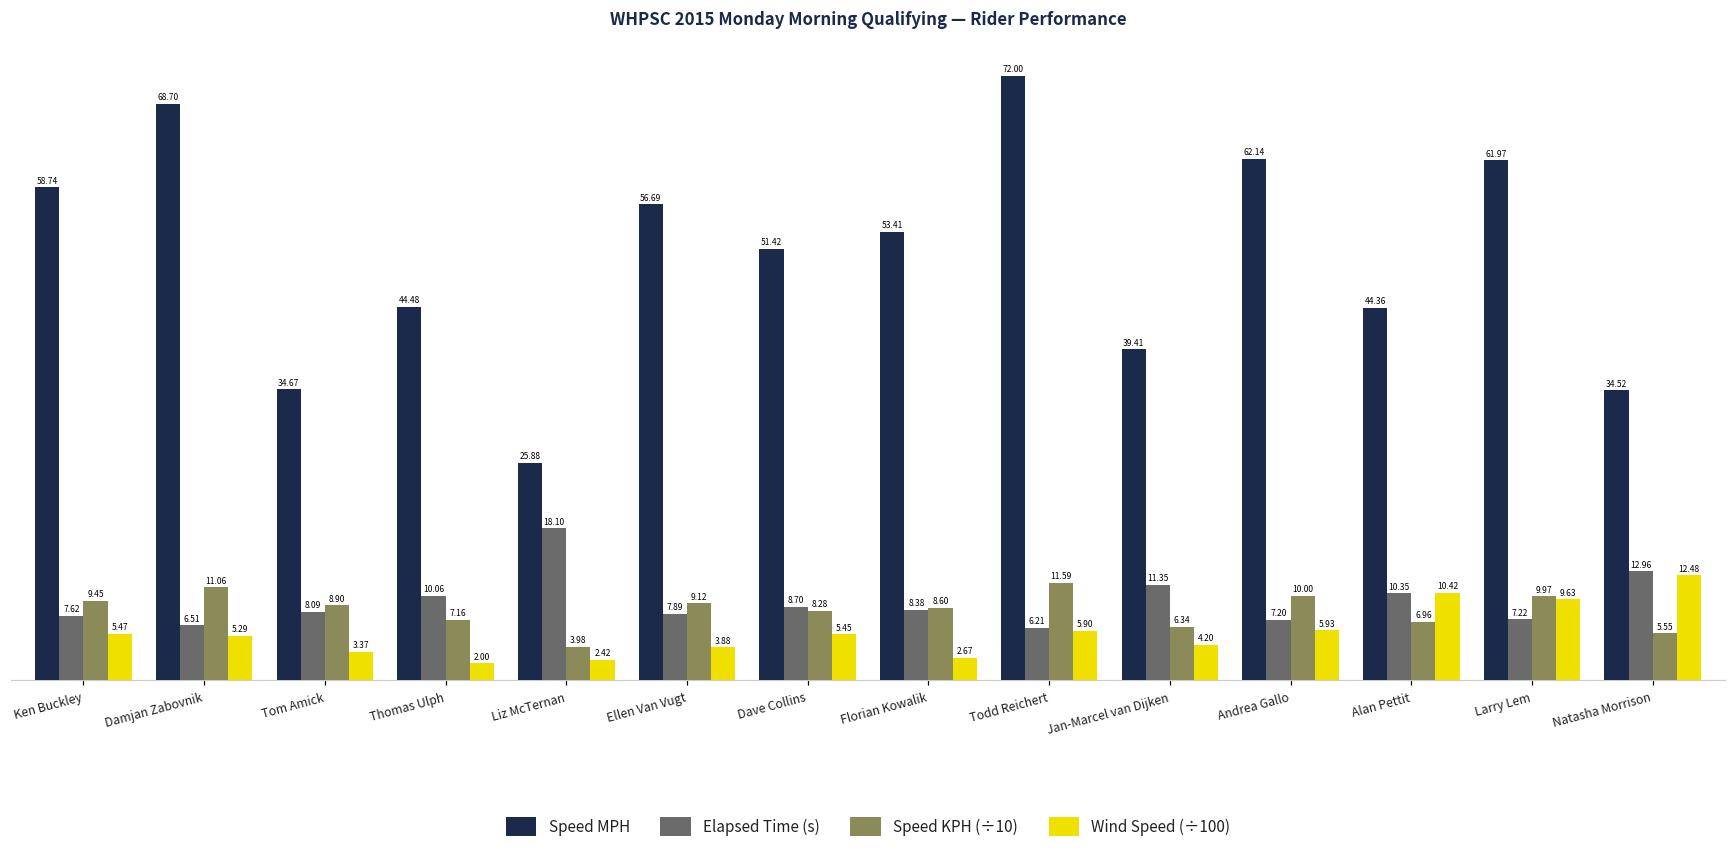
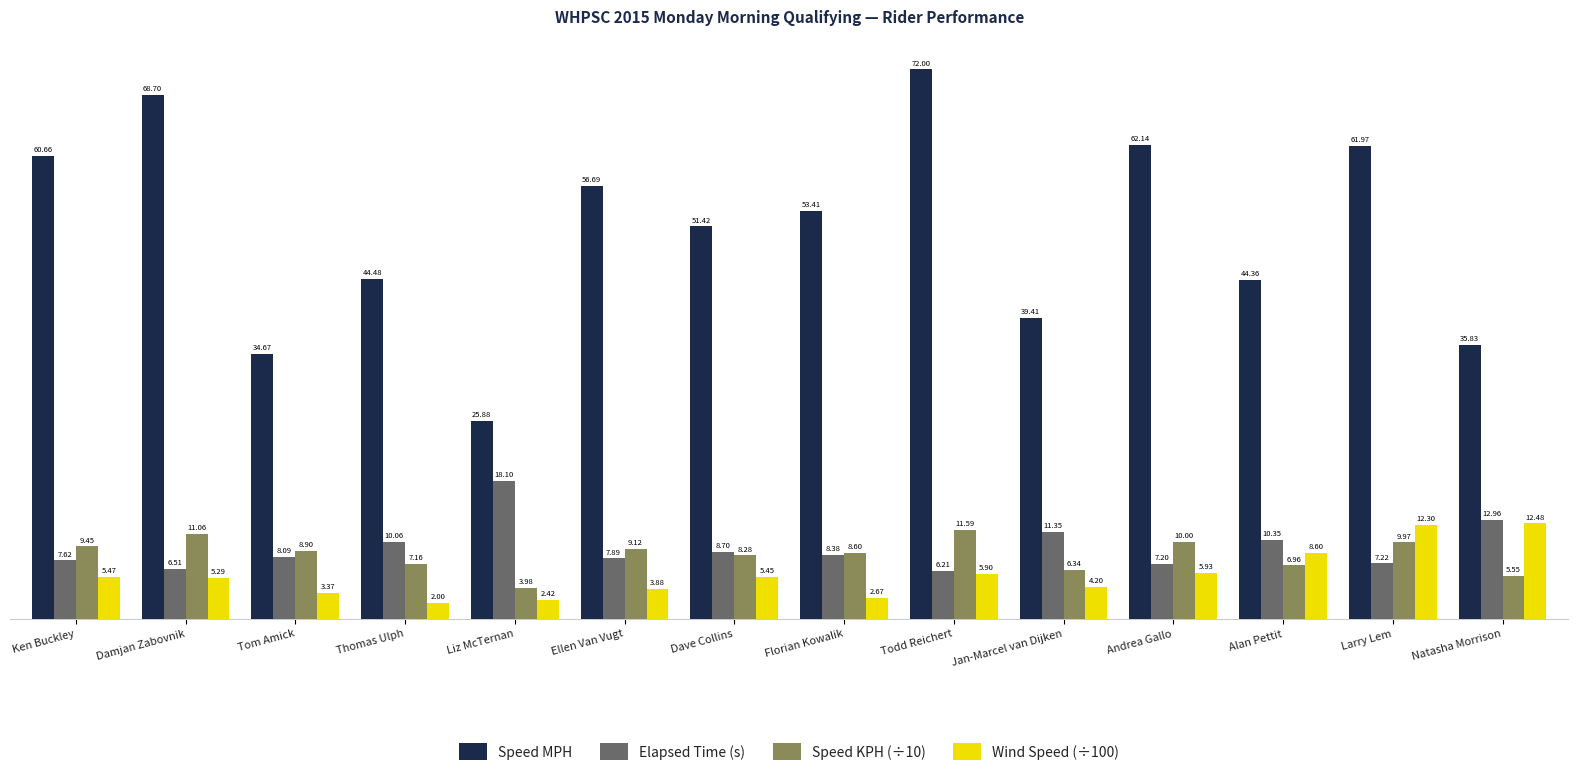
Speed MPH, Ken Buckley: 58.74 -> 60.66
Wind Speed (÷100), Alan Pettit: 10.42 -> 8.60
Wind Speed (÷100), Larry Lem: 9.63 -> 12.30
Speed MPH, Natasha Morrison: 34.52 -> 35.83
